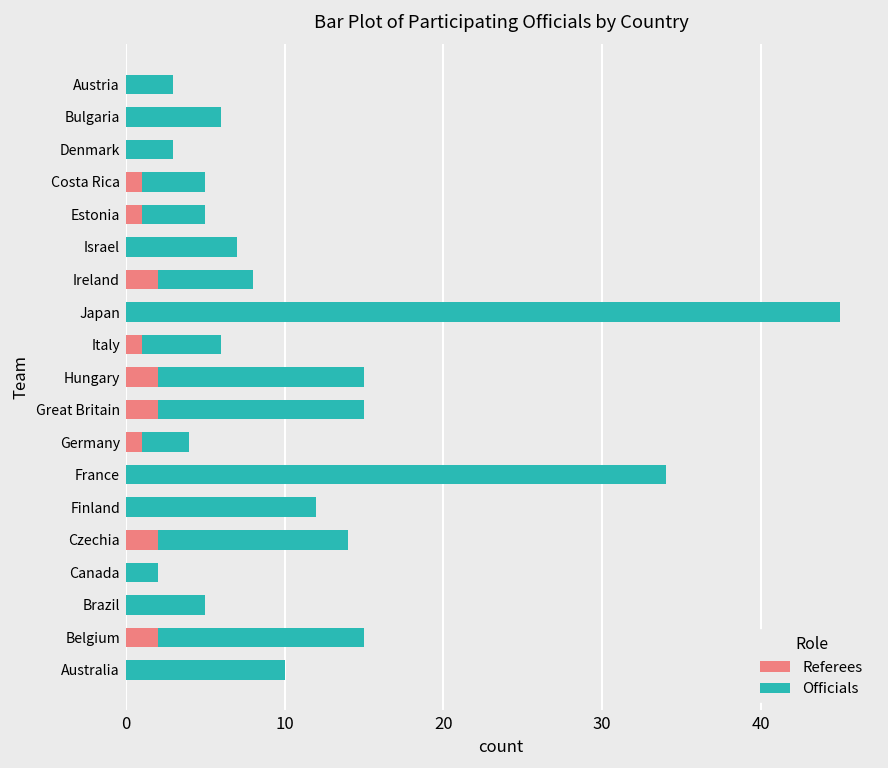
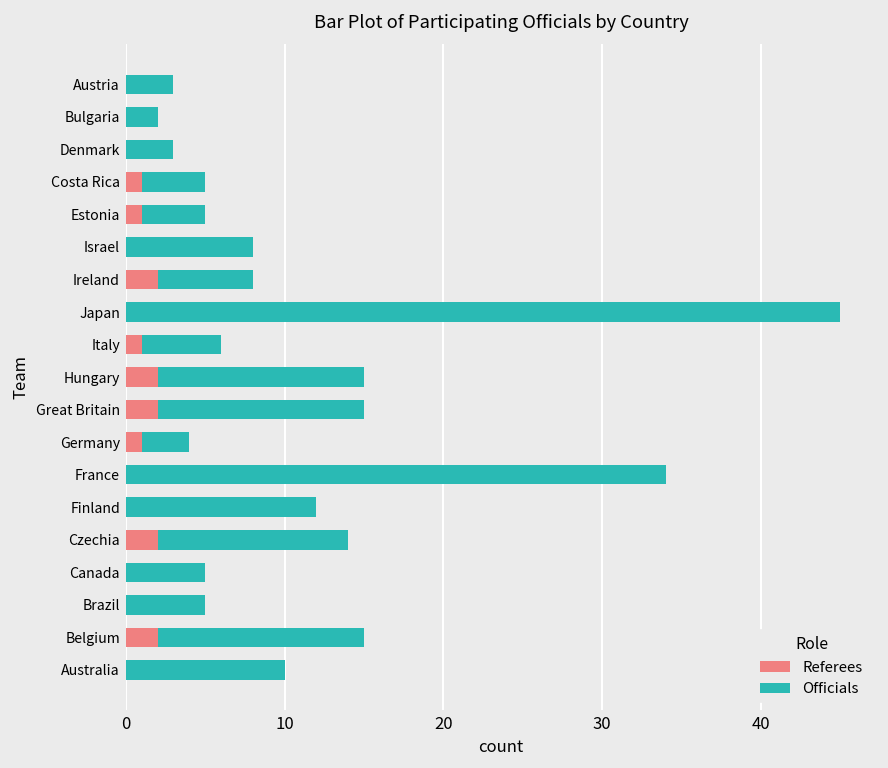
Officials, Bulgaria: 6 -> 2
Officials, Israel: 7 -> 8
Officials, Canada: 2 -> 5
